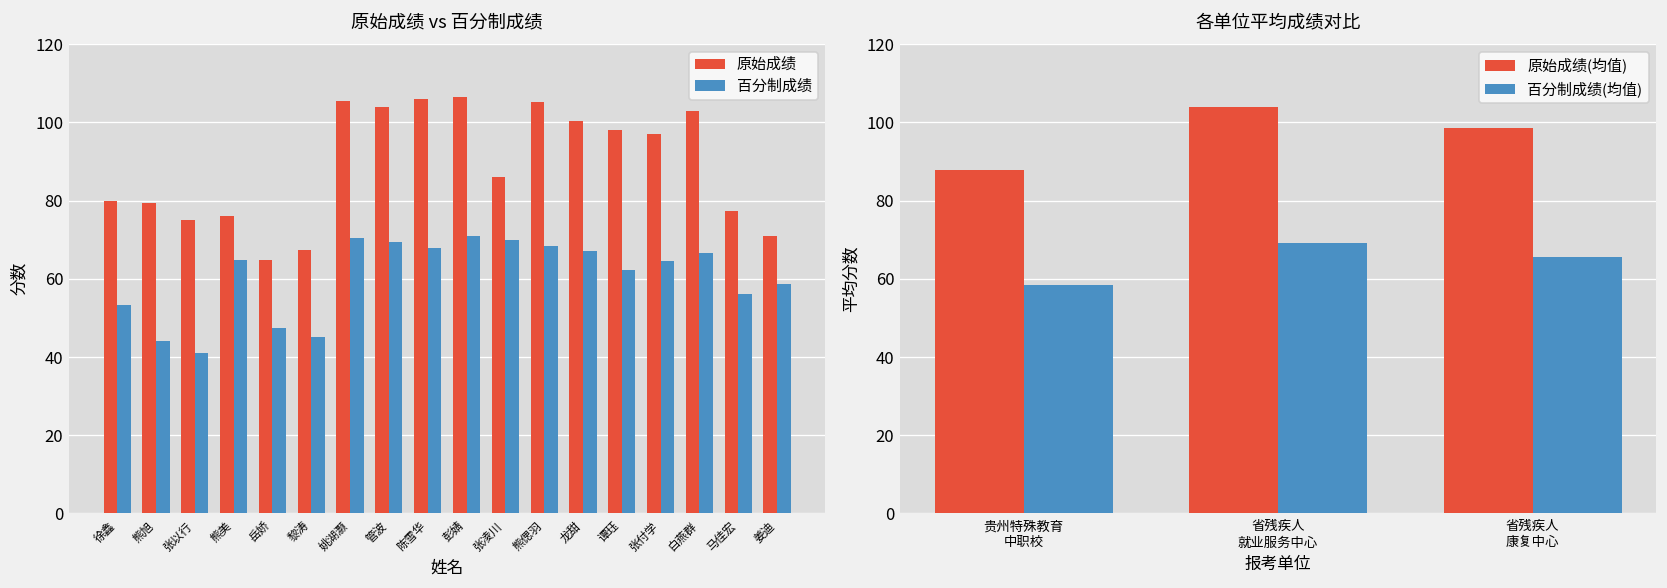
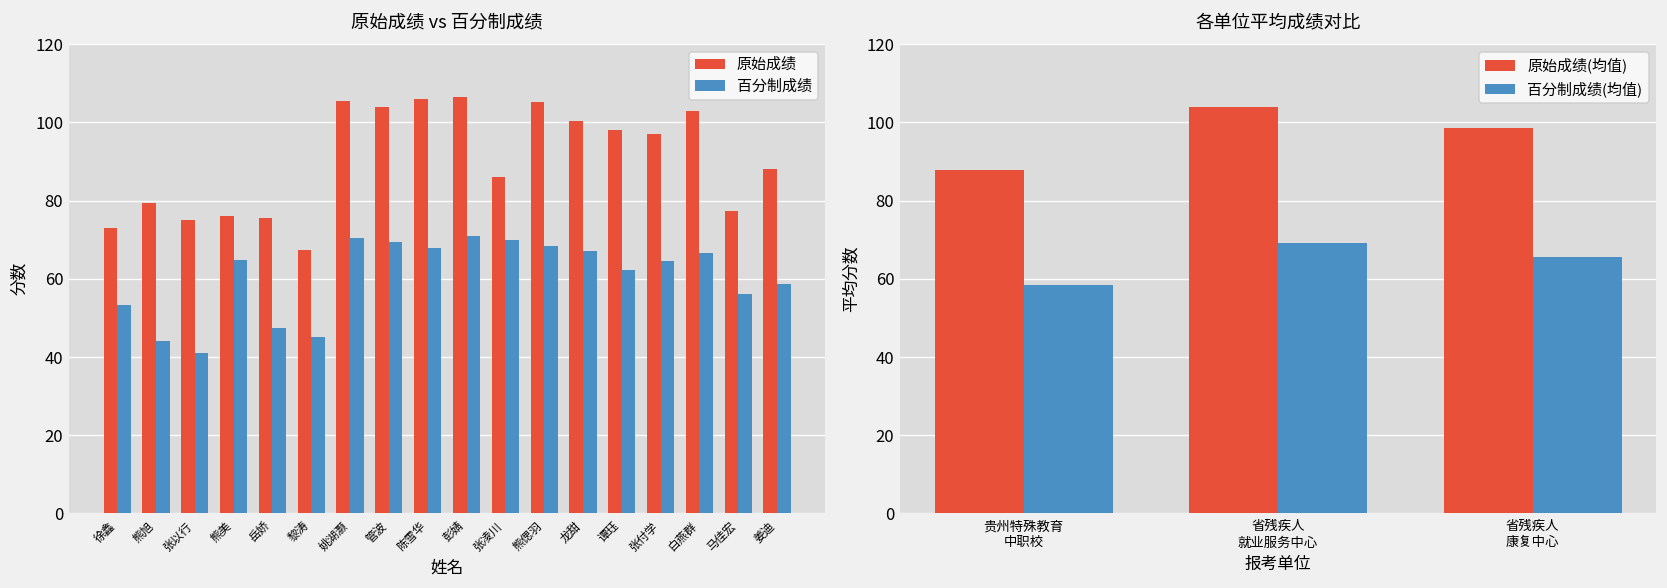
原始成绩 vs 百分制成绩, 原始成绩, 徐鑫: 80 -> 73
原始成绩 vs 百分制成绩, 原始成绩, 岳娇: 65 -> 76
原始成绩 vs 百分制成绩, 原始成绩, 姜迪: 71 -> 88
